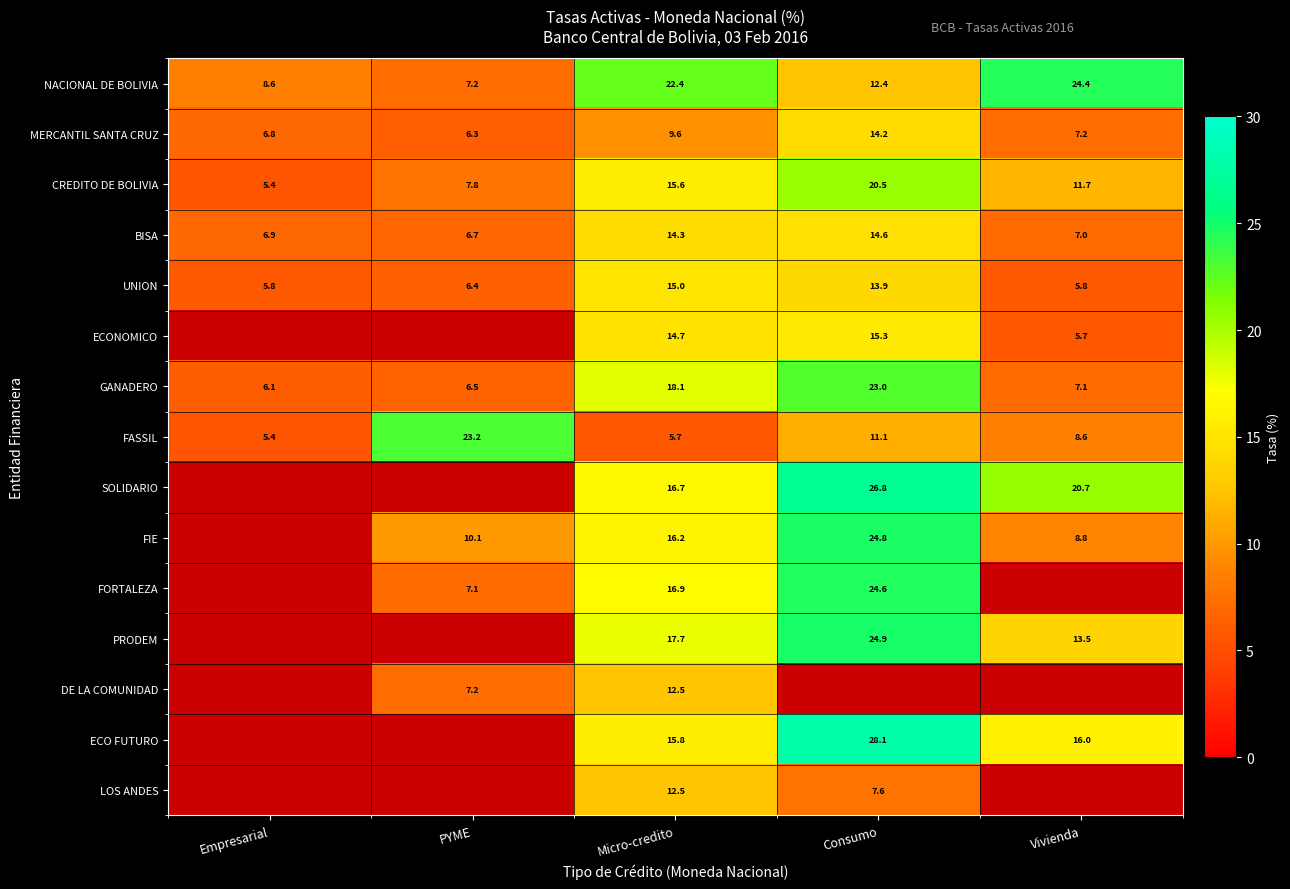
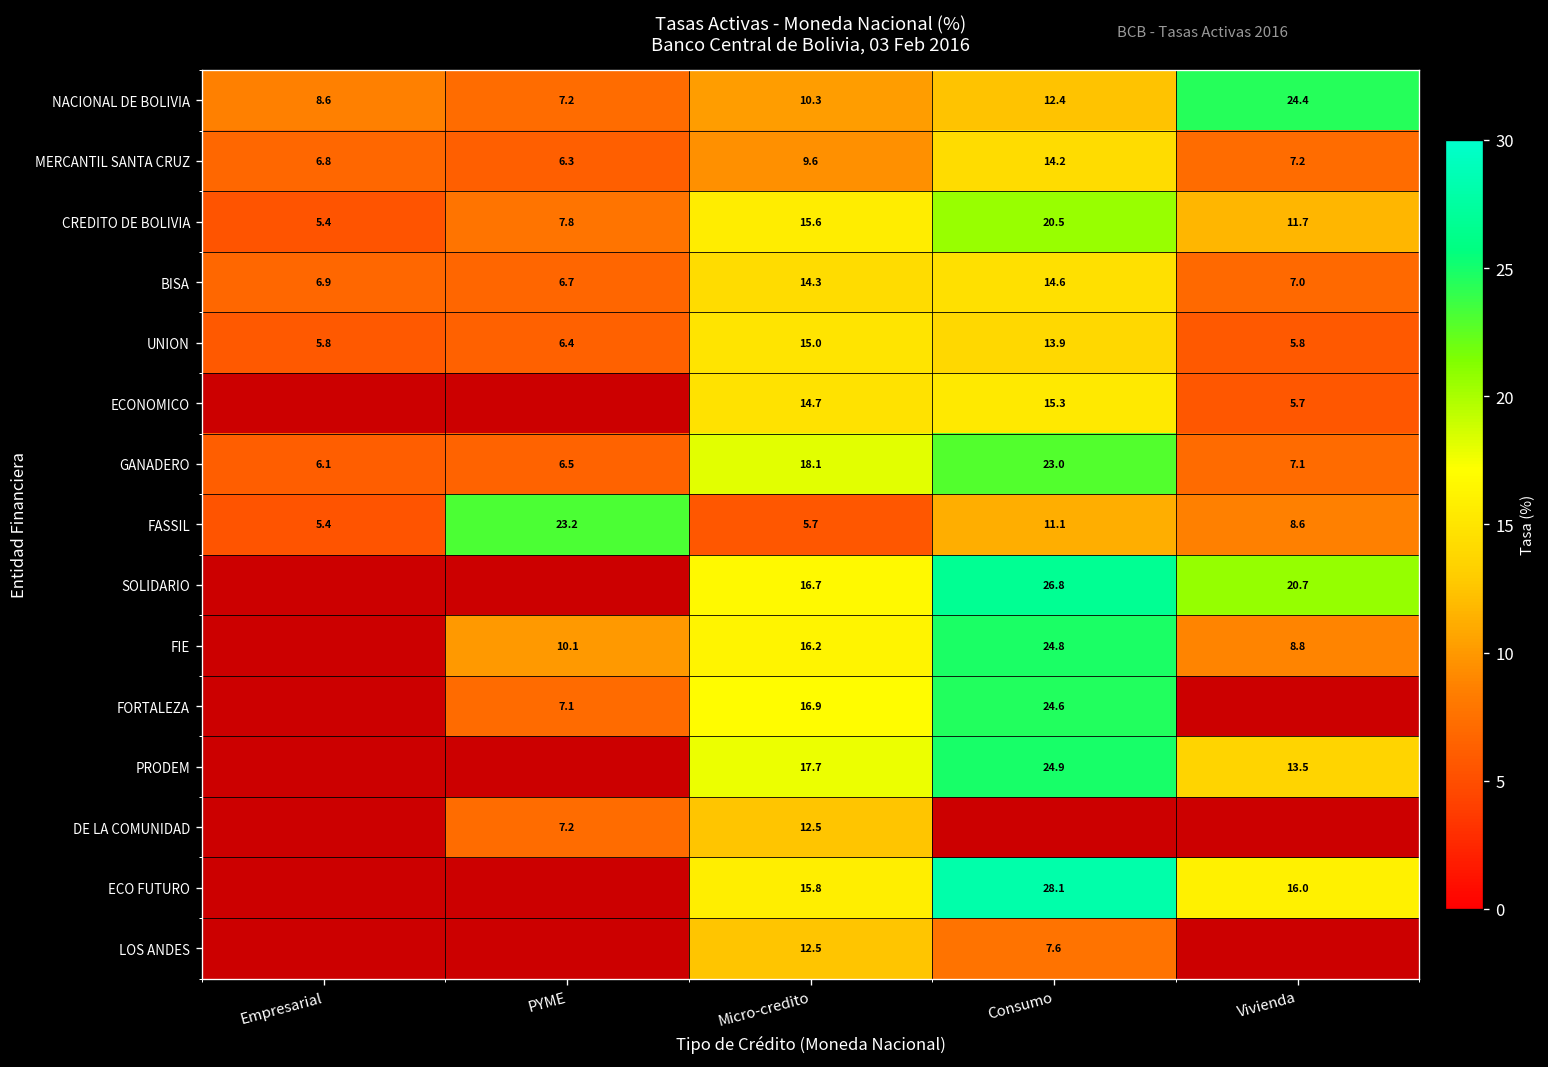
NACIONAL DE BOLIVIA, Micro-credito: 22.4 -> 10.3
